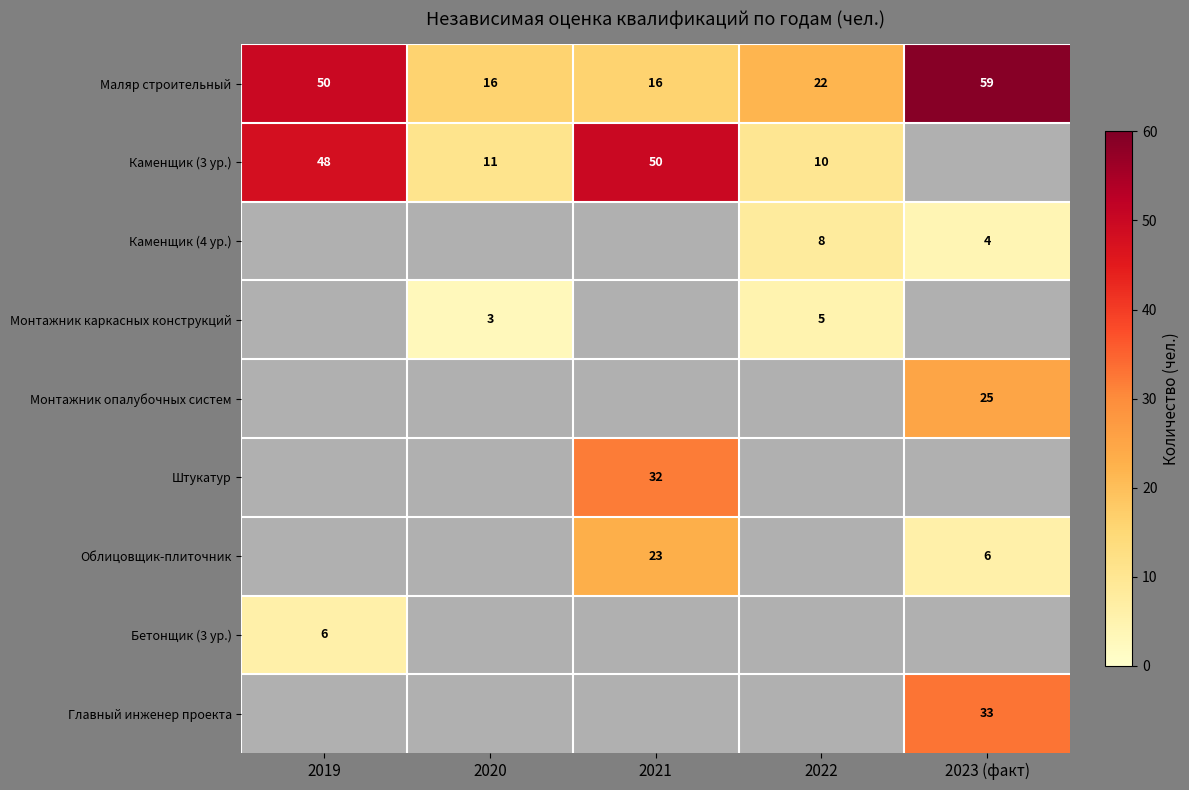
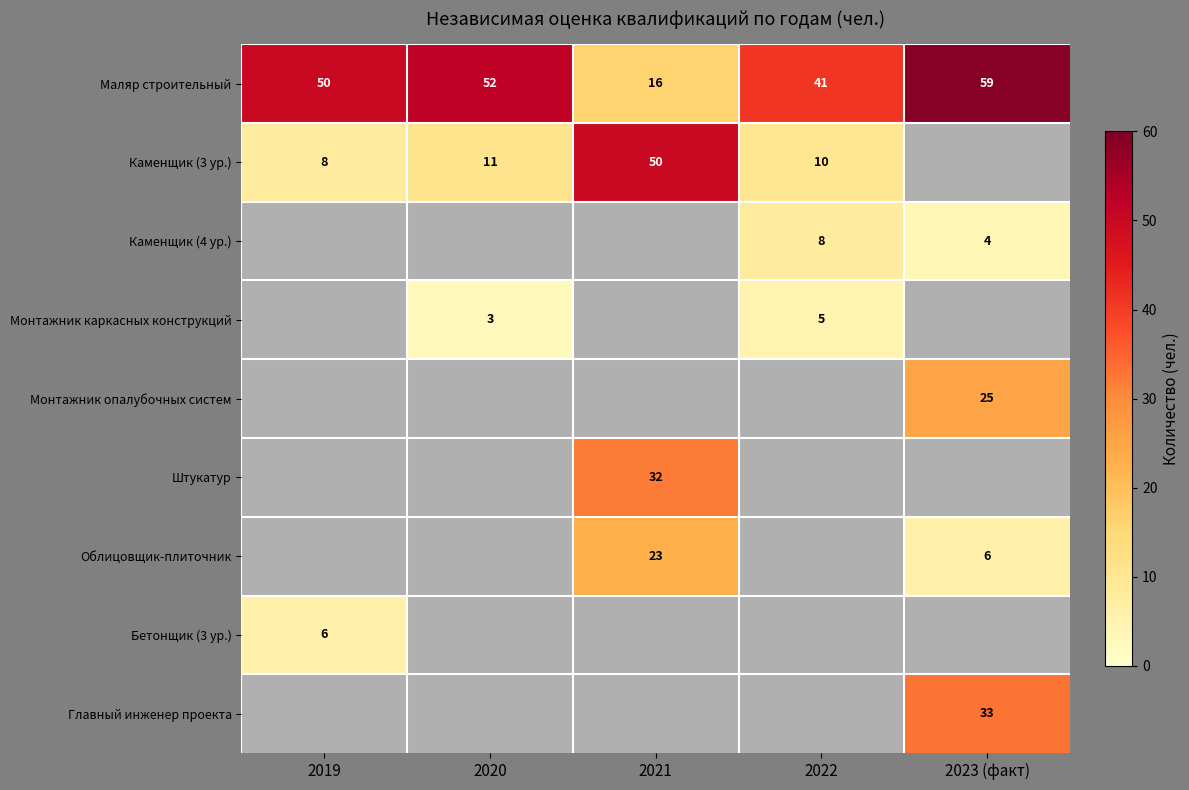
Маляр строительный, 2020: 16 -> 52
Маляр строительный, 2022: 22 -> 41
Каменщик (3 ур.), 2019: 48 -> 8
